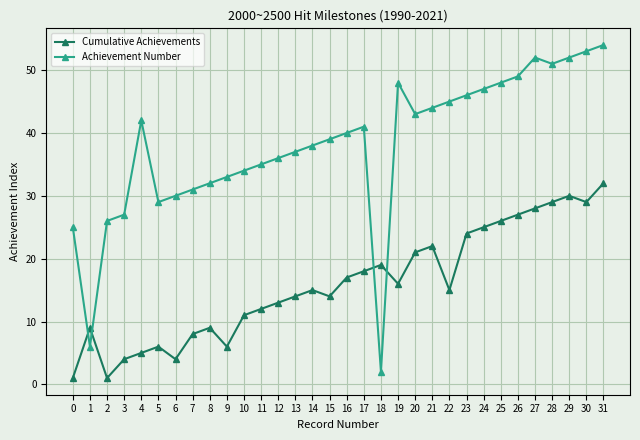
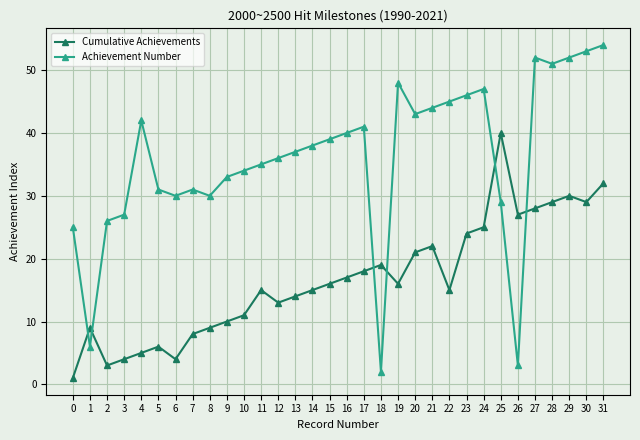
Cumulative Achievements, 2: 1 -> 3
Achievement Number, 5: 29 -> 31
Achievement Number, 8: 32 -> 30
Cumulative Achievements, 9: 6 -> 10
Cumulative Achievements, 11: 12 -> 15
Cumulative Achievements, 15: 14 -> 16
Cumulative Achievements, 25: 26 -> 40
Achievement Number, 25: 48 -> 29
Achievement Number, 26: 49 -> 3
